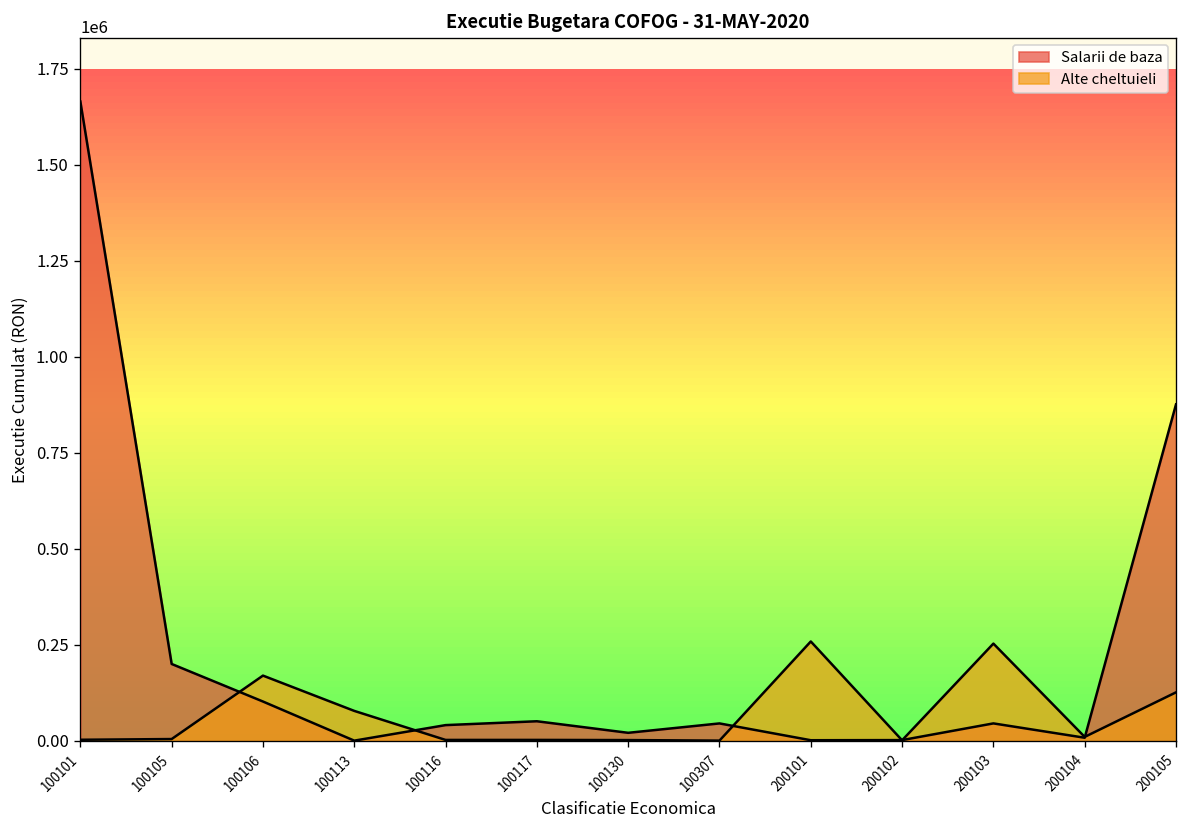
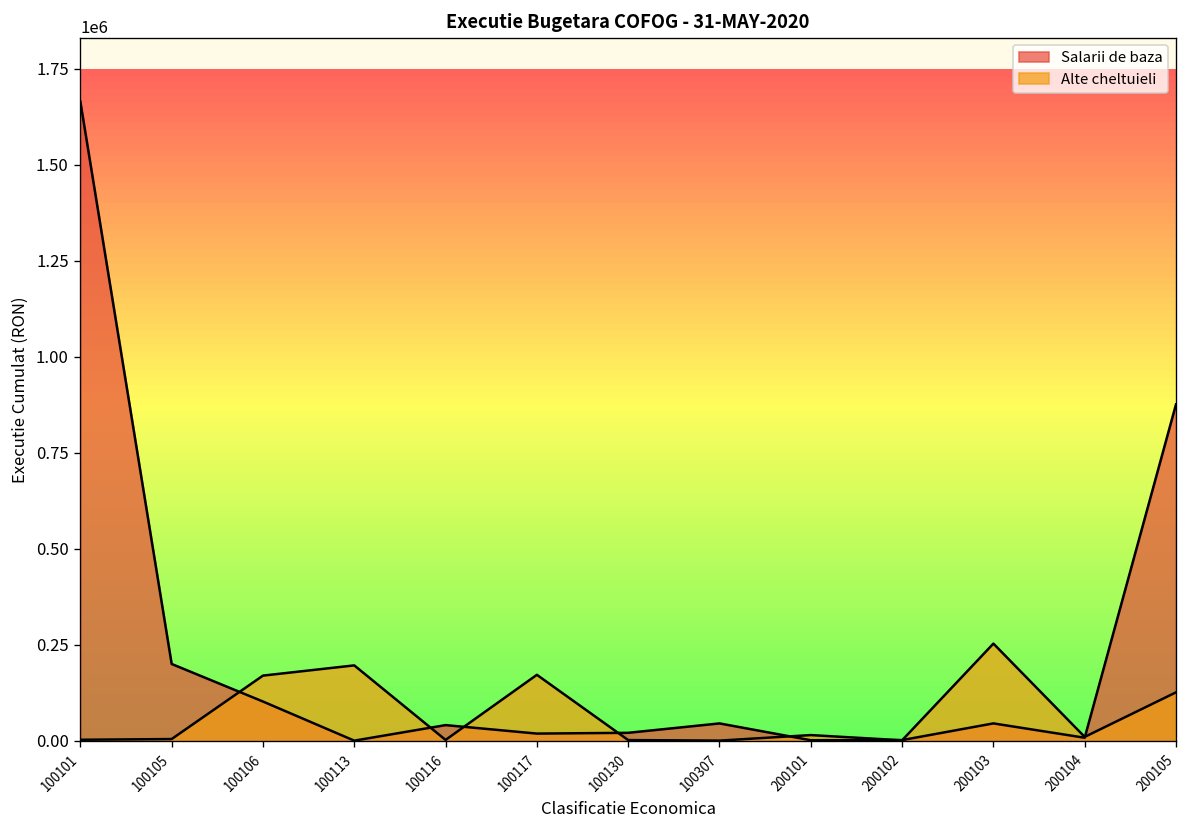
Alte cheltuieli, 100113: 80000 -> 200000
Salarii de baza, 100117: 50000 -> 20000
Alte cheltuieli, 100117: 0 -> 170000
Alte cheltuieli, 200101: 260000 -> 20000
